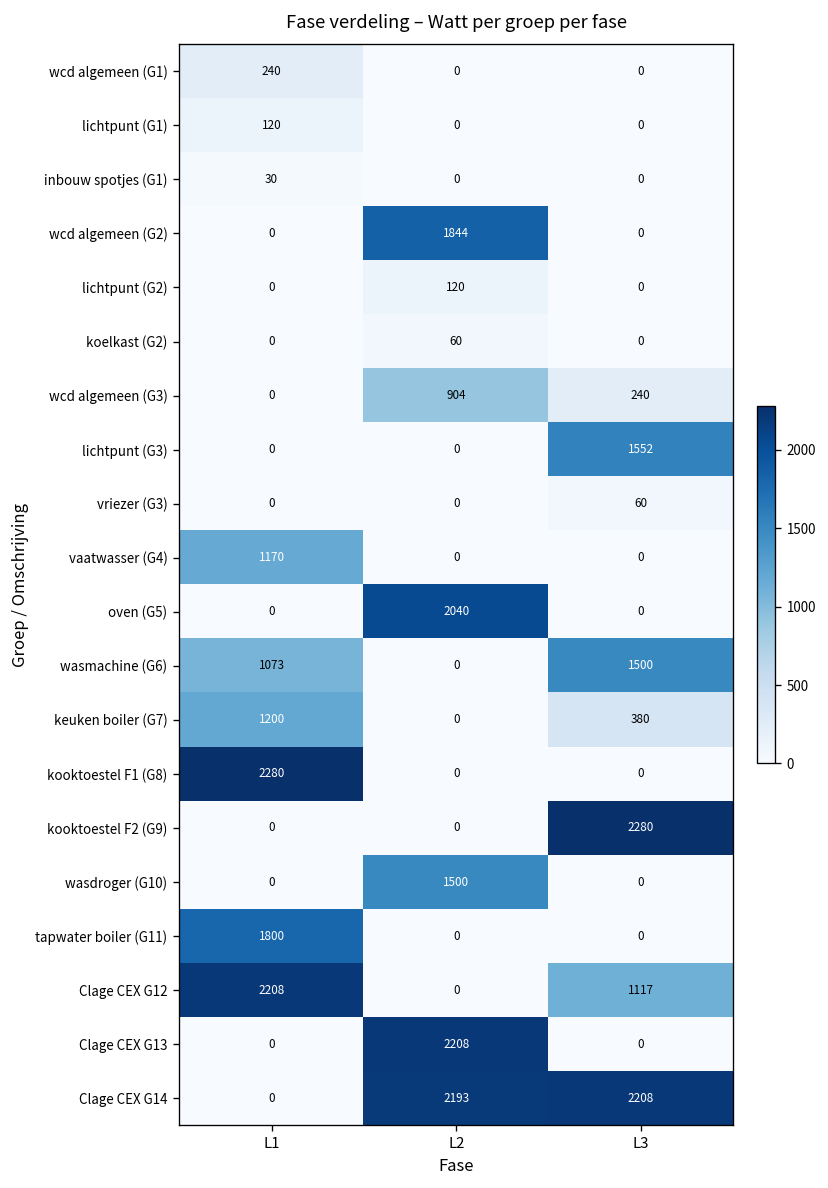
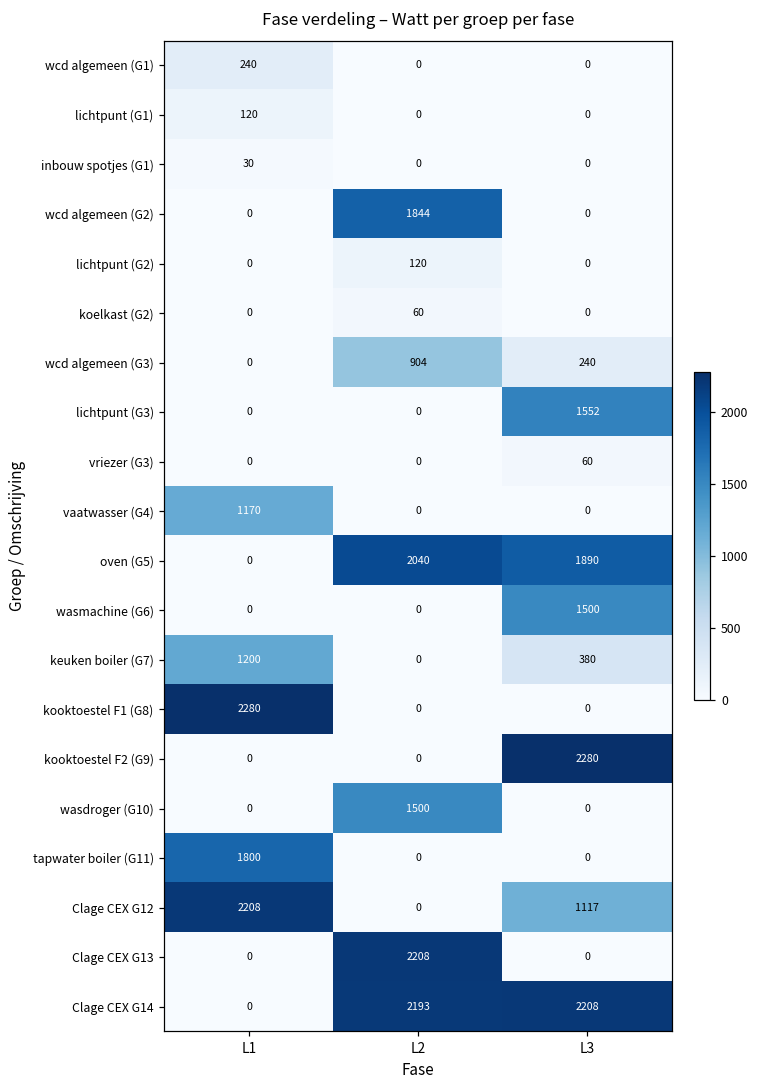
oven (G5), L3: 0 -> 1890
wasmachine (G6), L1: 1073 -> 0
